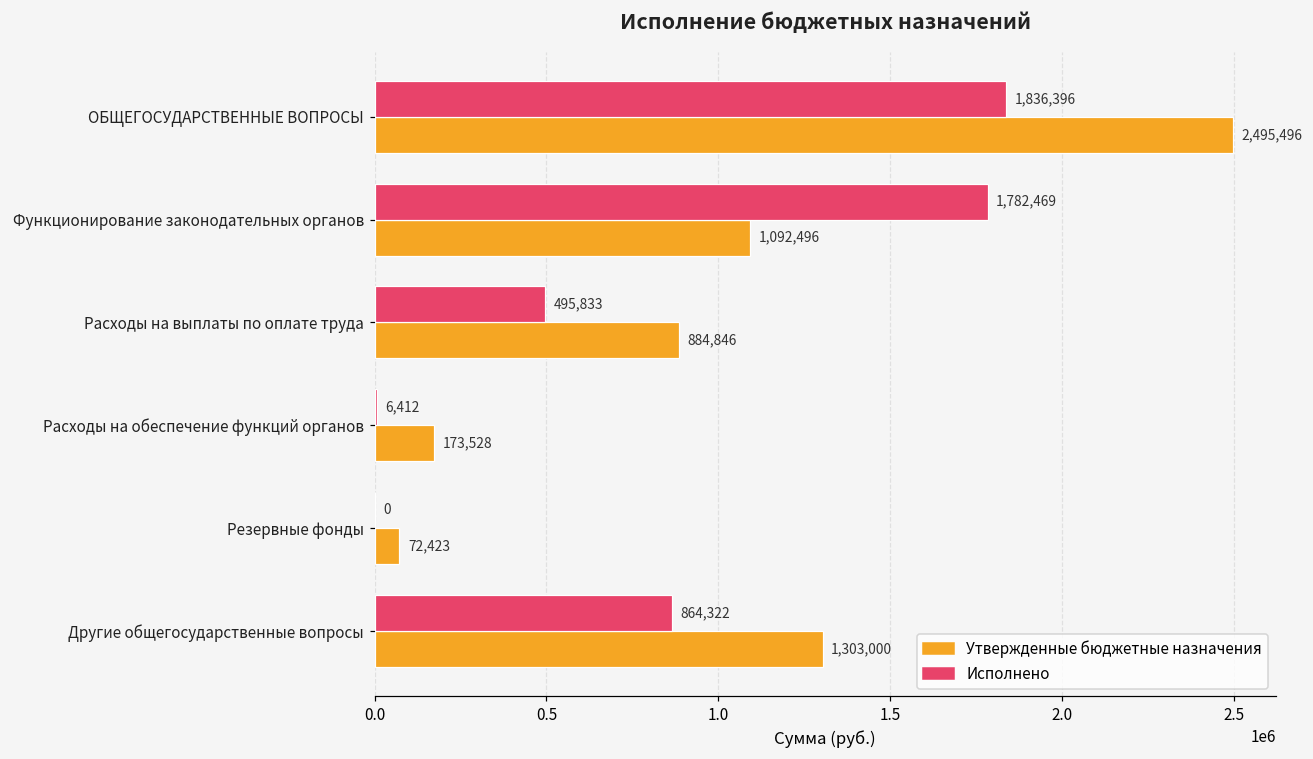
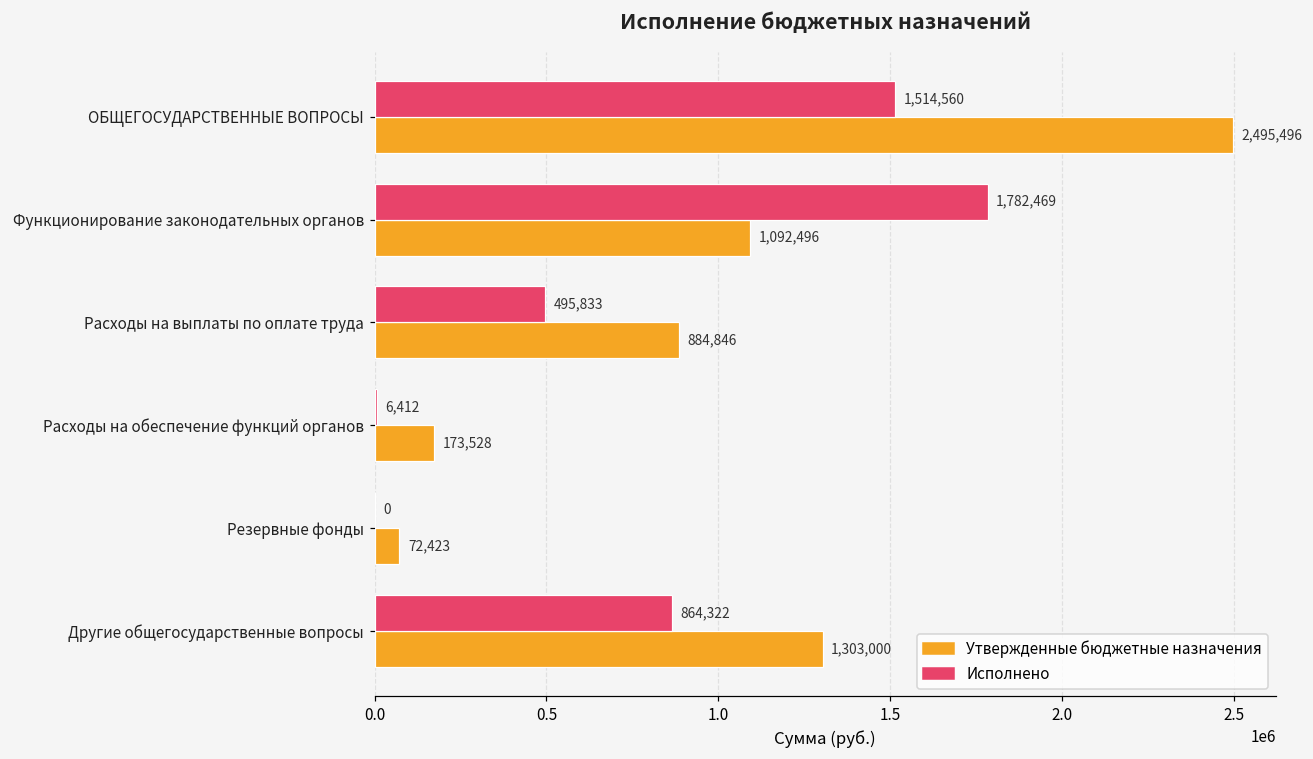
Исполнено, ОБЩЕГОСУДАРСТВЕННЫЕ ВОПРОСЫ: 1,836,396 -> 1,514,560
